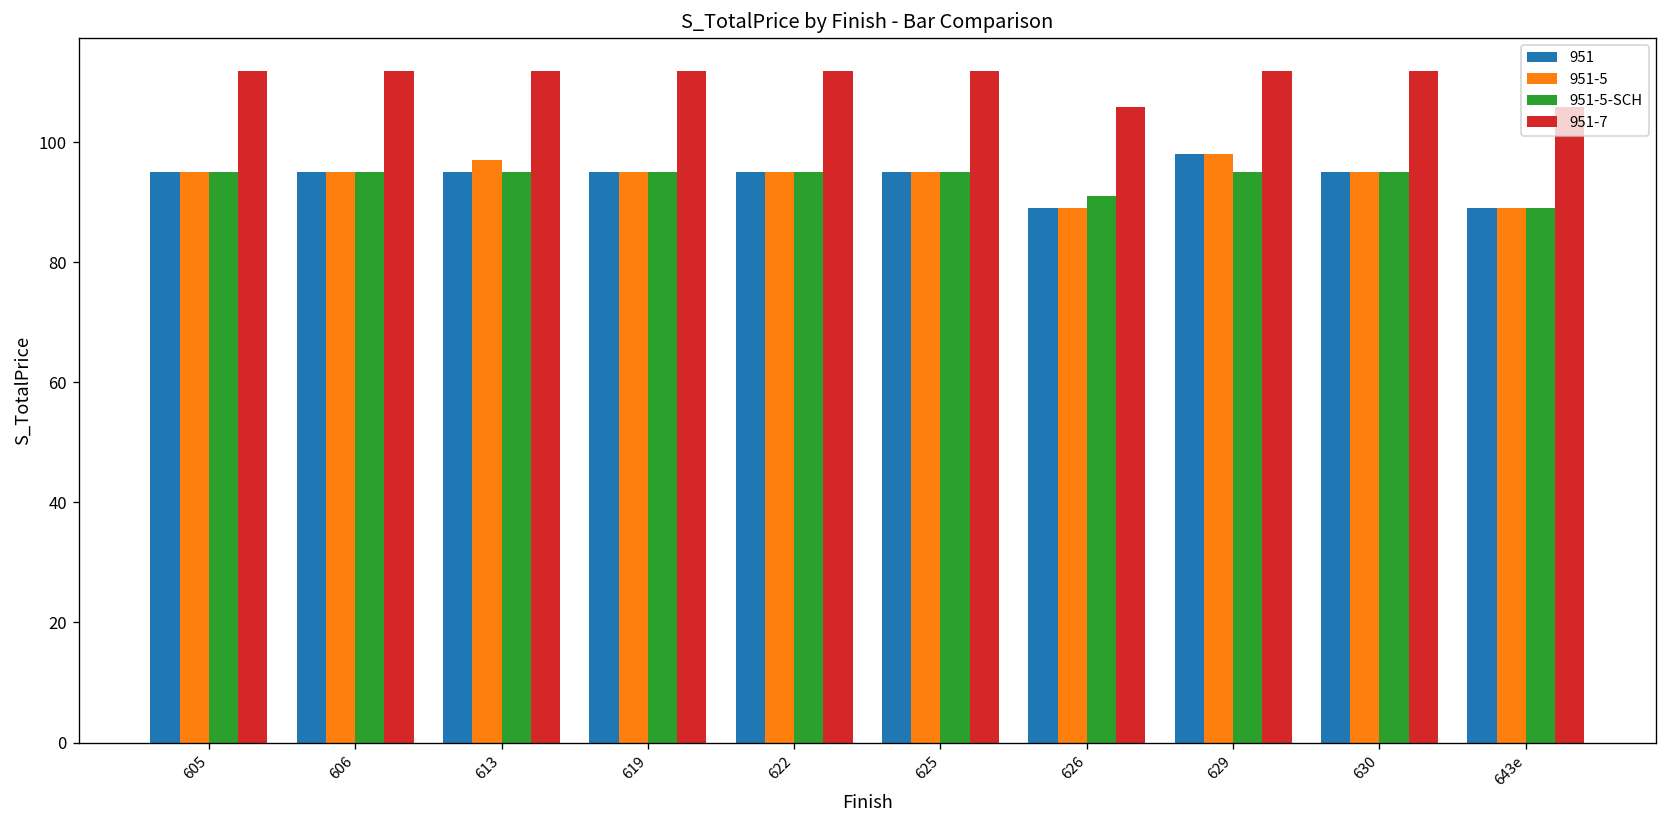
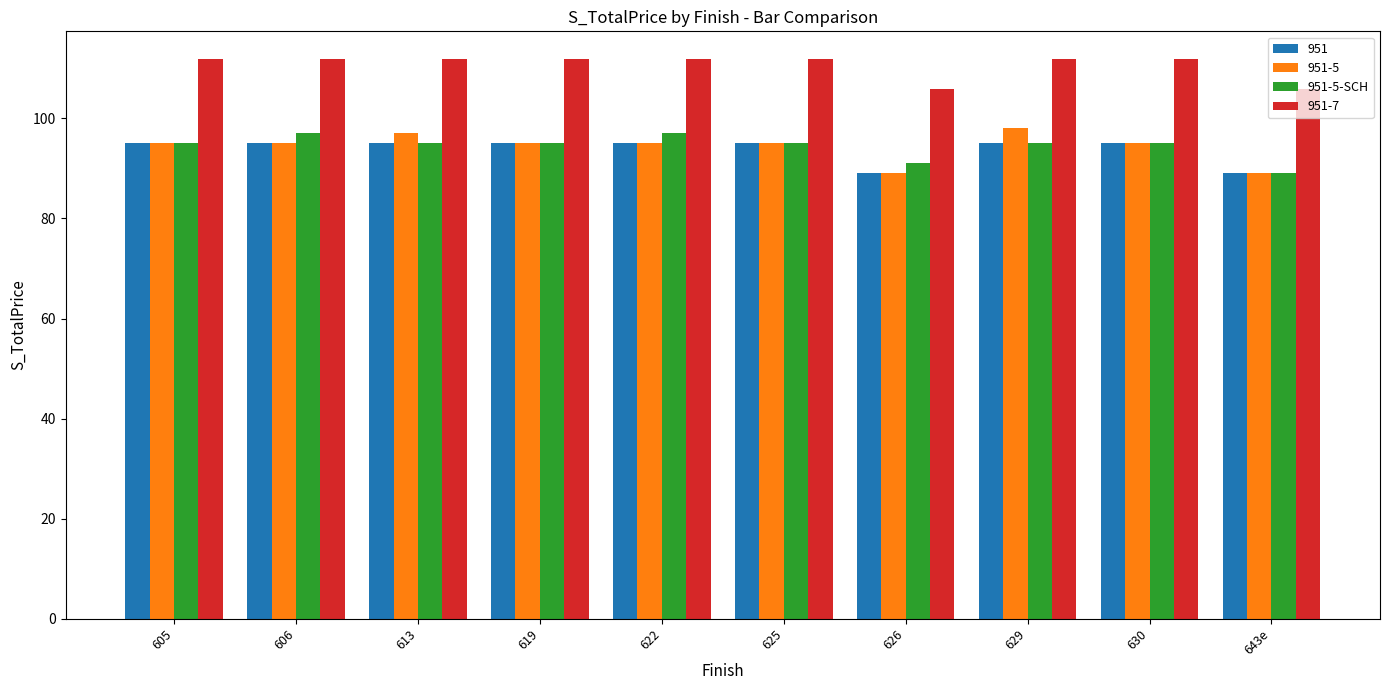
951-5-SCH, 606: 95 -> 97
951-5-SCH, 622: 95 -> 97
951, 629: 98 -> 95
